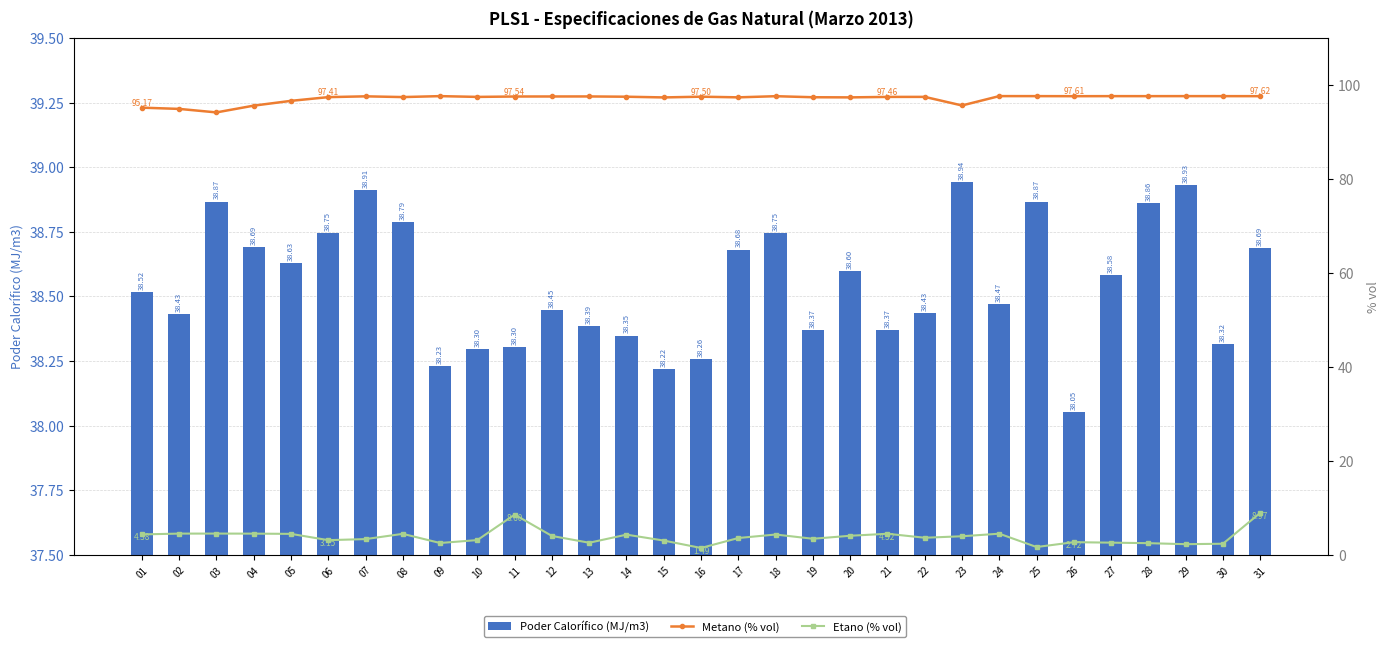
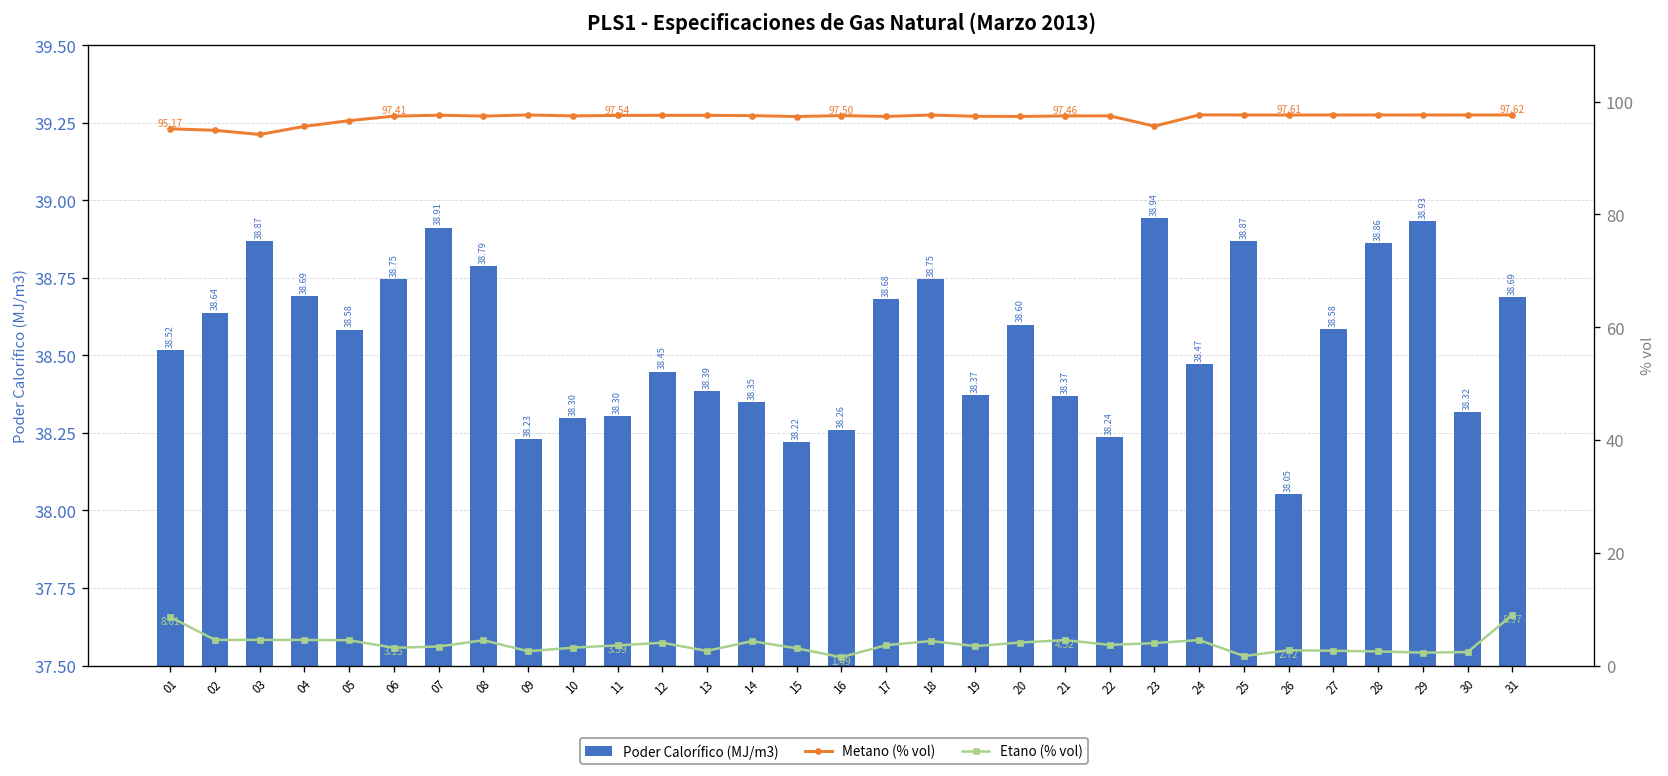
Poder Calorífico (MJ/m3), 02: 38.43 -> 38.64
Poder Calorífico (MJ/m3), 05: 38.63 -> 38.58
Poder Calorífico (MJ/m3), 22: 38.43 -> 38.24
Etano (% vol), 01: 4.38 -> 8.61
Etano (% vol), 11: 8.60 -> 3.59
